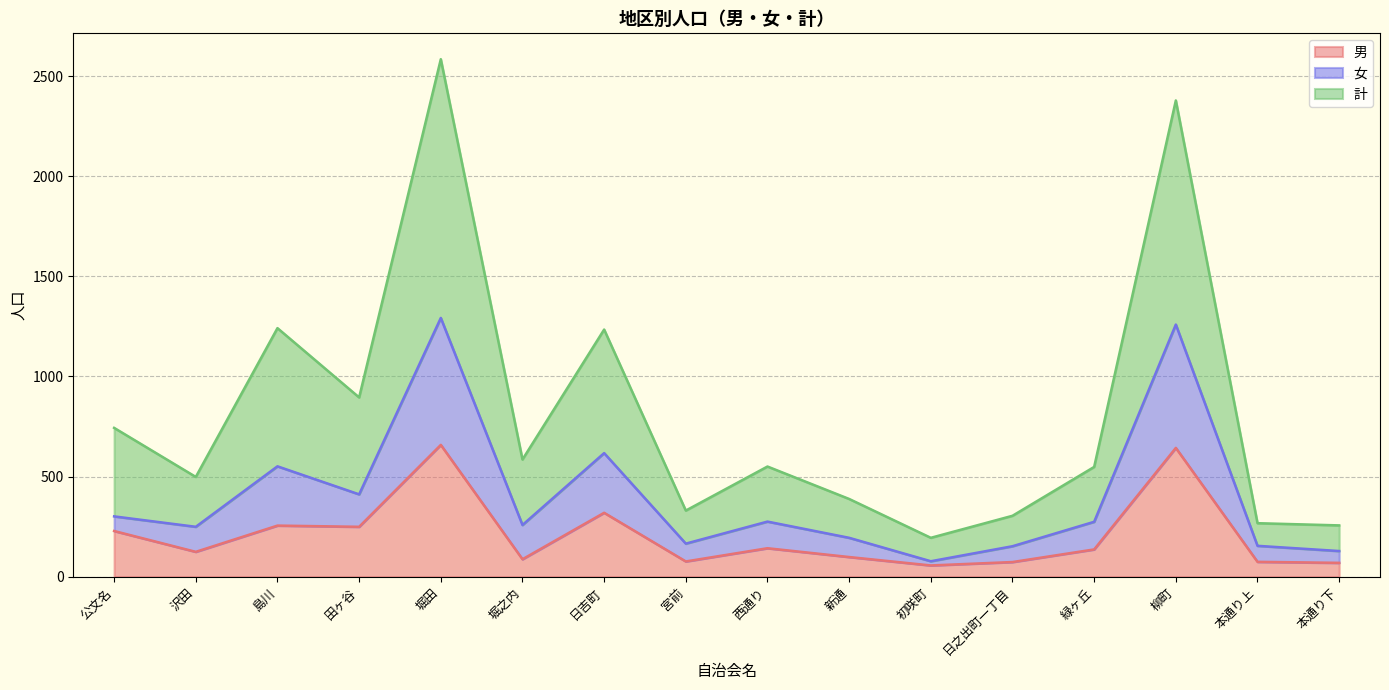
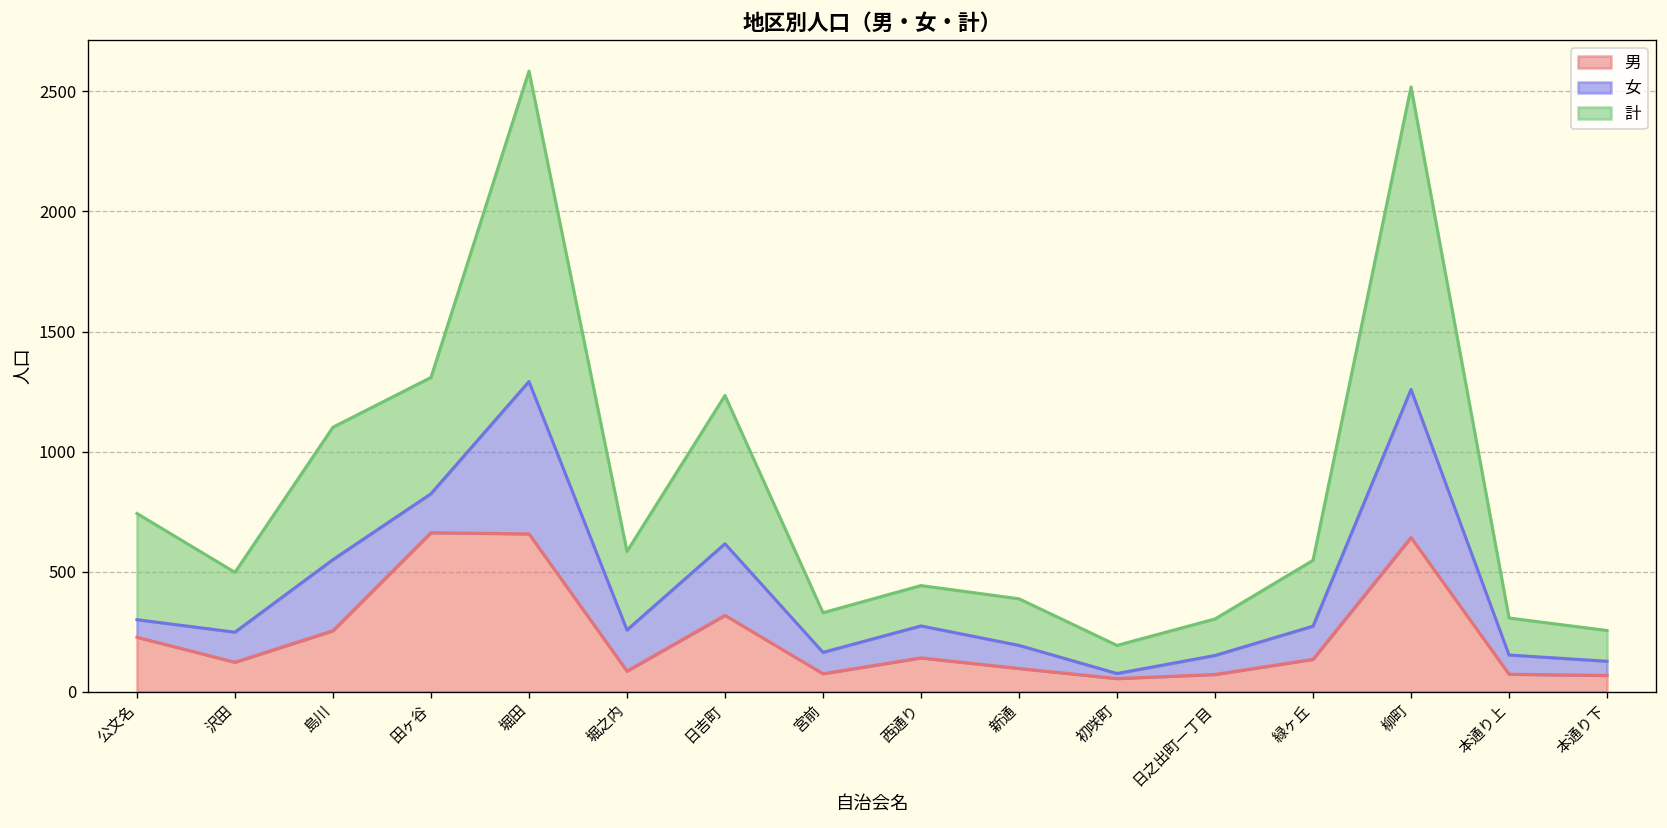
計, 島川: 690 -> 550
男, 田ヶ谷: 250 -> 660
計, 西通り: 280 -> 170
計, 柳町: 1120 -> 1260
計, 本通り上: 110 -> 150
